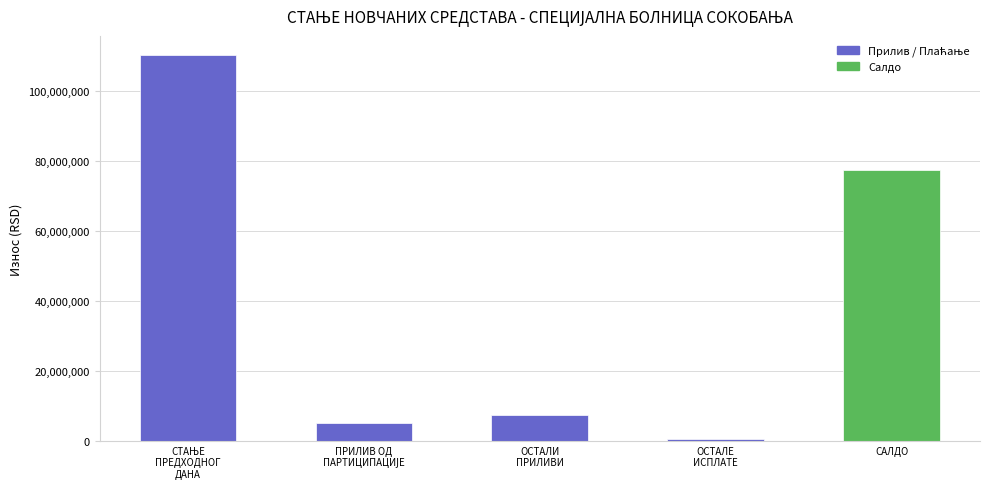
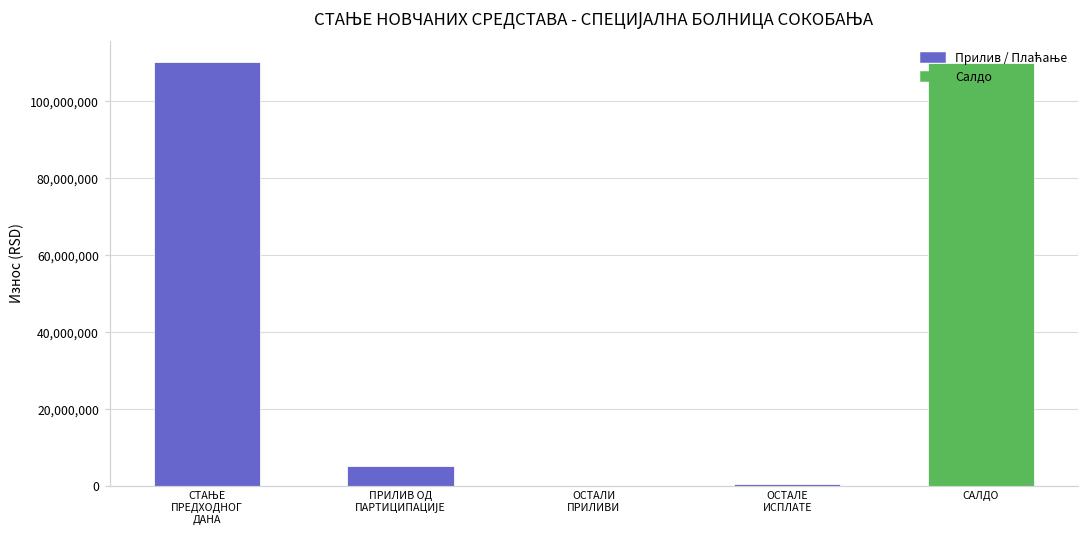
ОСТАЛИ ПРИЛИВИ: 7,000,000 -> 0
САЛДО: 77,000,000 -> 110,000,000
